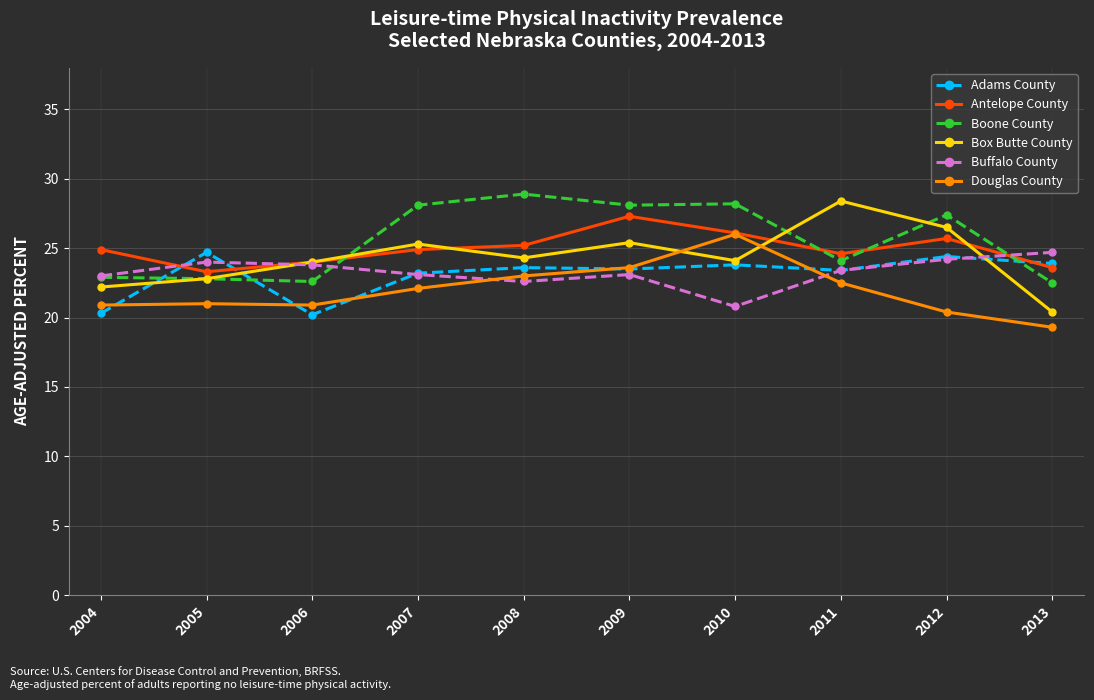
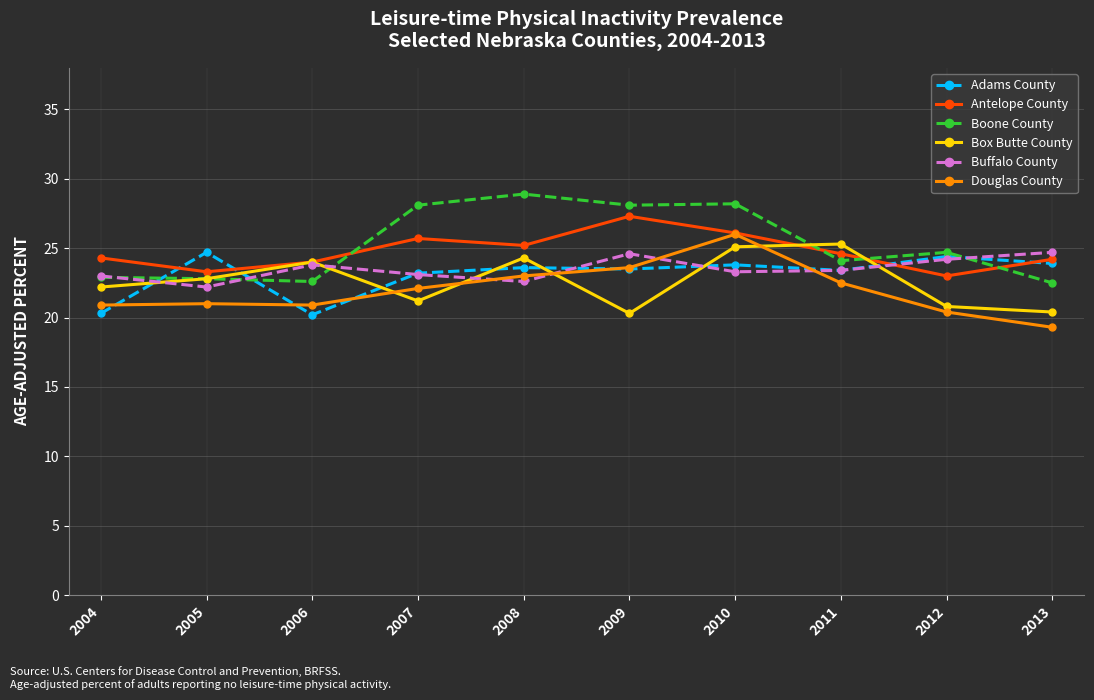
Antelope County, 2004: 24.9 -> 24.3
Buffalo County, 2005: 24.0 -> 22.2
Antelope County, 2007: 24.9 -> 25.7
Box Butte County, 2007: 25.3 -> 21.2
Box Butte County, 2009: 25.4 -> 20.3
Buffalo County, 2009: 23.1 -> 24.6
Box Butte County, 2010: 24.1 -> 25.1
Buffalo County, 2010: 20.8 -> 23.3
Box Butte County, 2011: 28.4 -> 25.3
Antelope County, 2012: 25.7 -> 23.0
Boone County, 2012: 27.4 -> 24.7
Box Butte County, 2012: 26.5 -> 20.8
Antelope County, 2013: 23.6 -> 24.2
